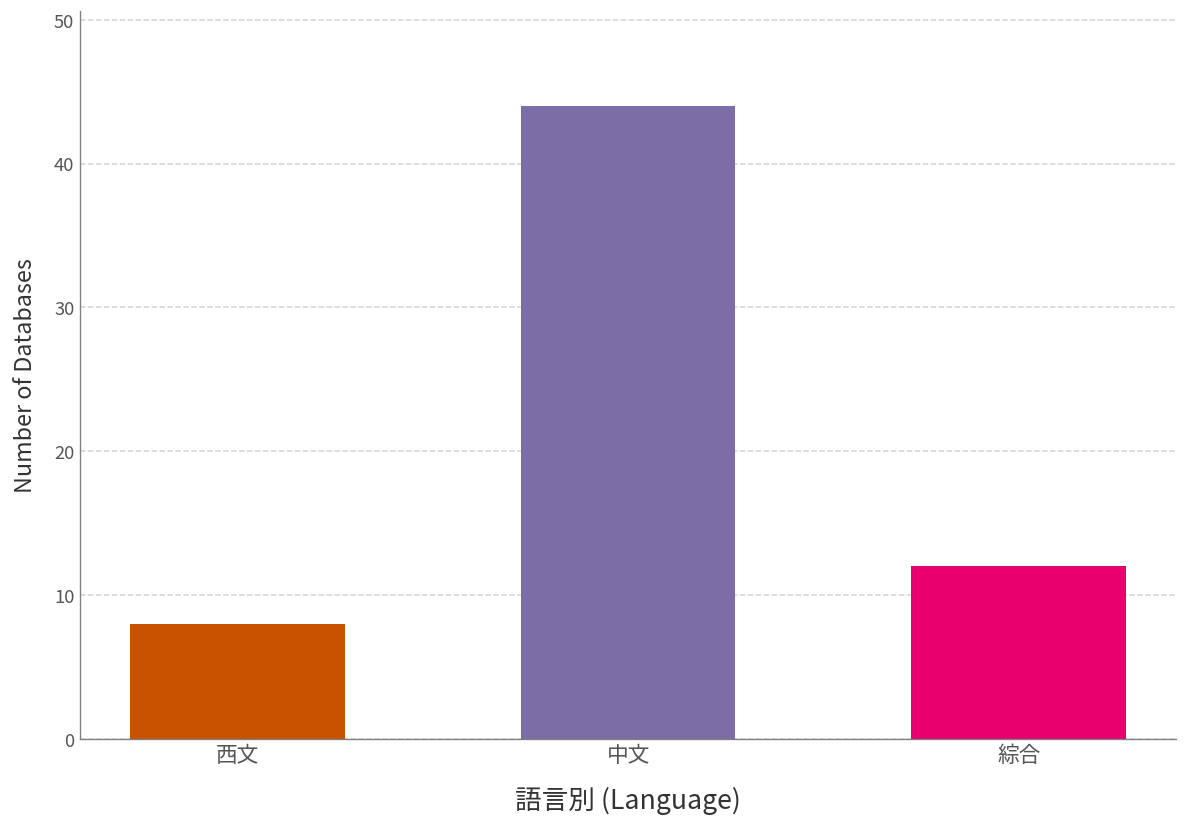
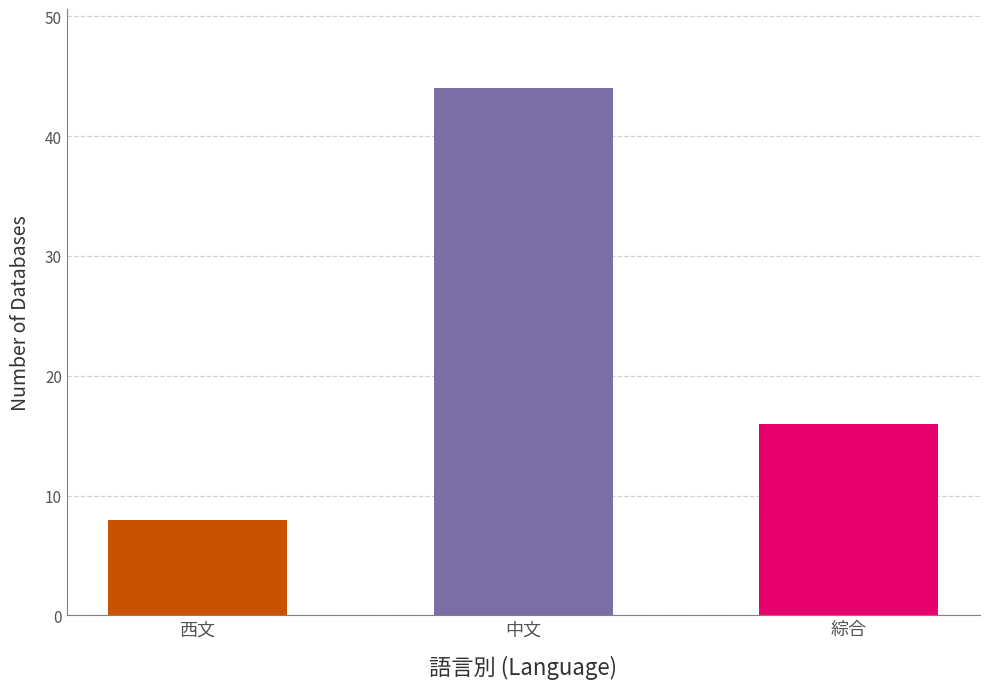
綜合: 12 -> 16
